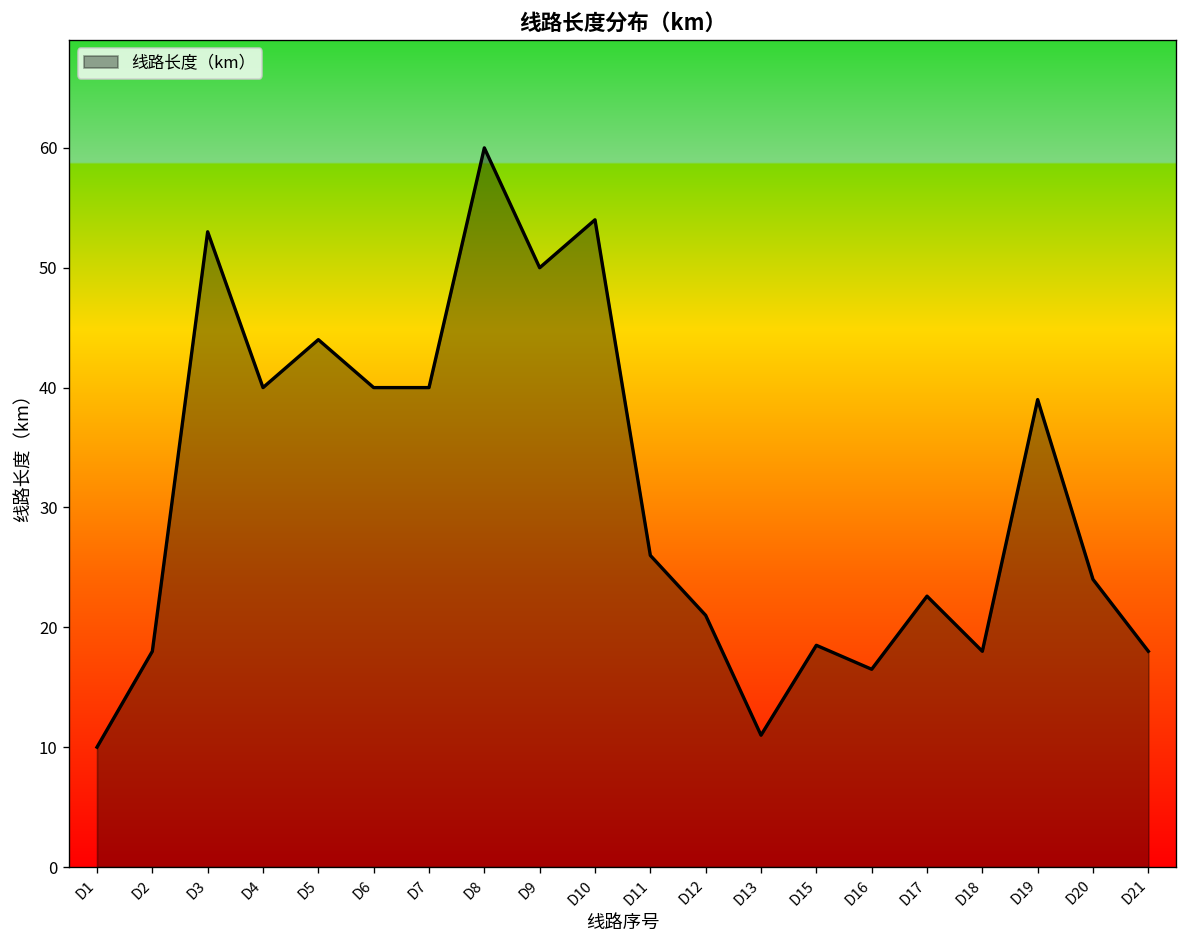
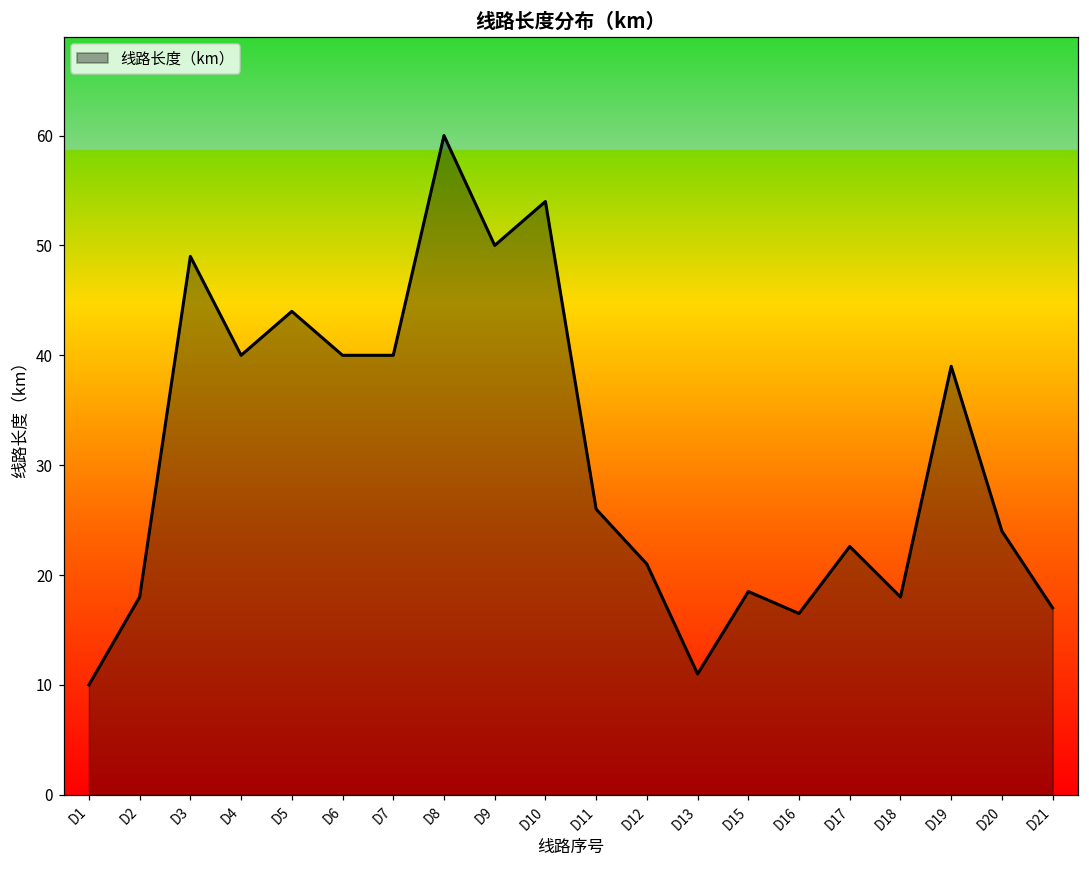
D3: 53 -> 49
D21: 18 -> 17
